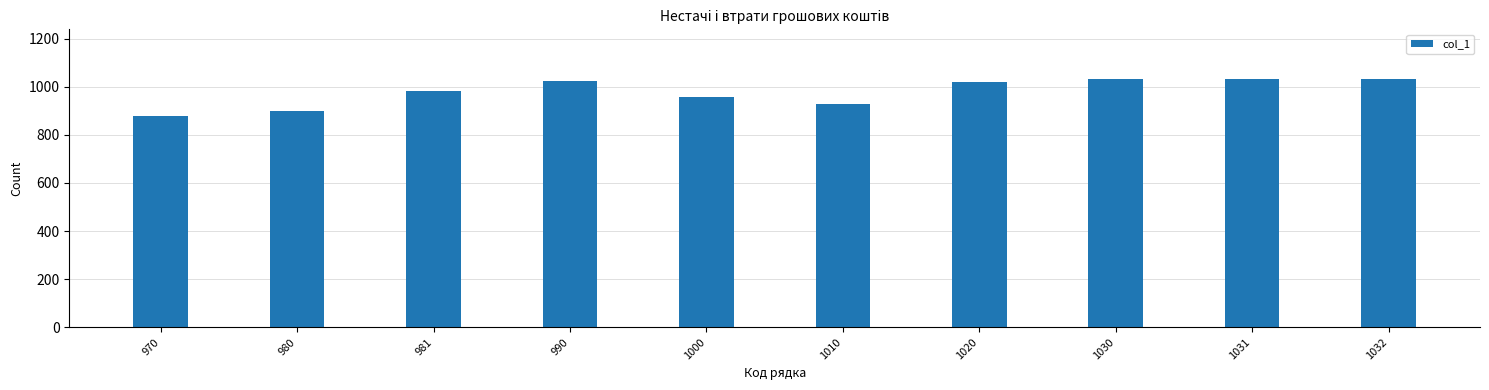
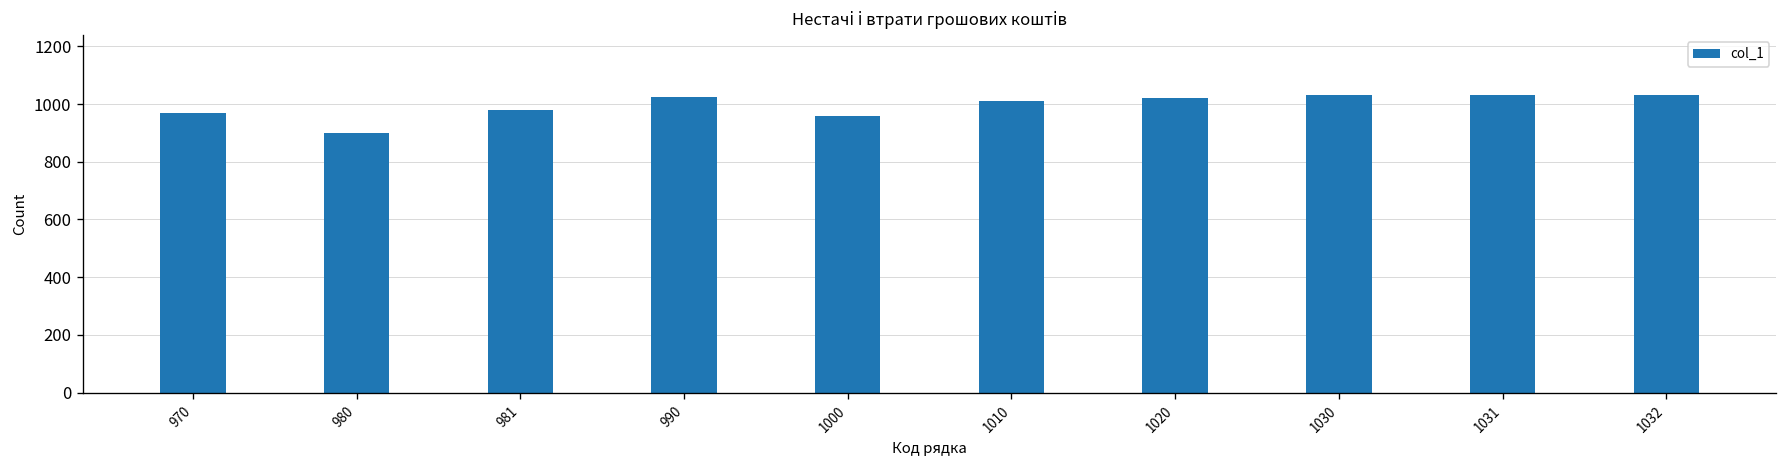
970: 880 -> 970
1010: 930 -> 1010
